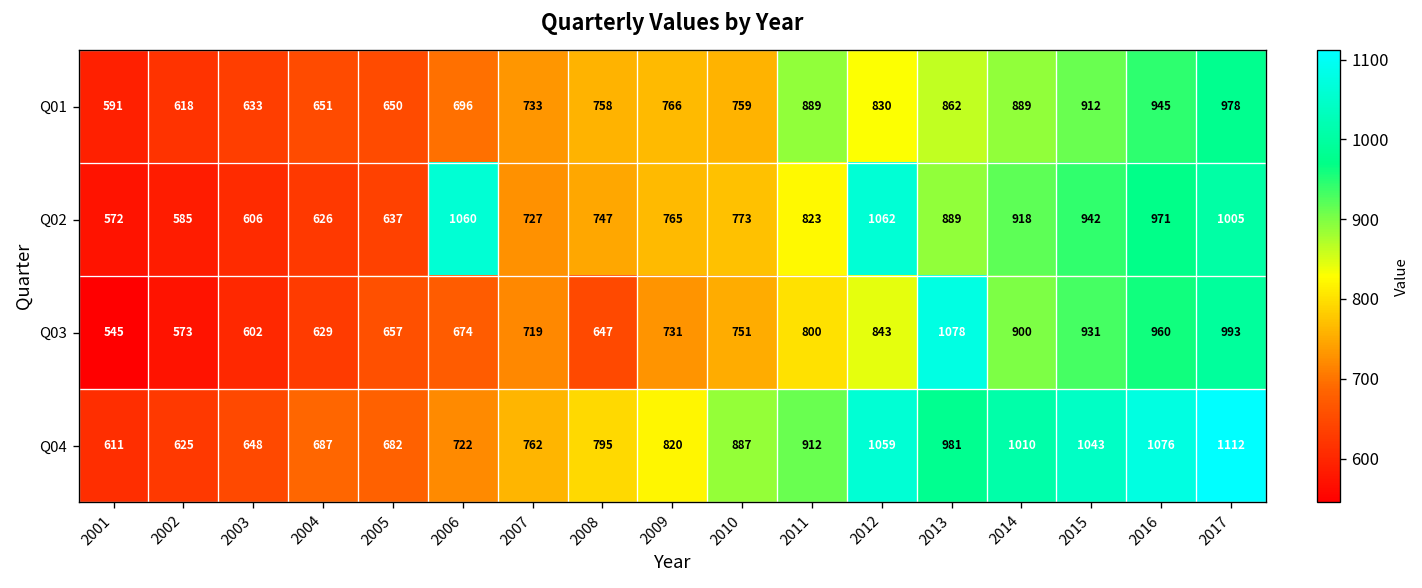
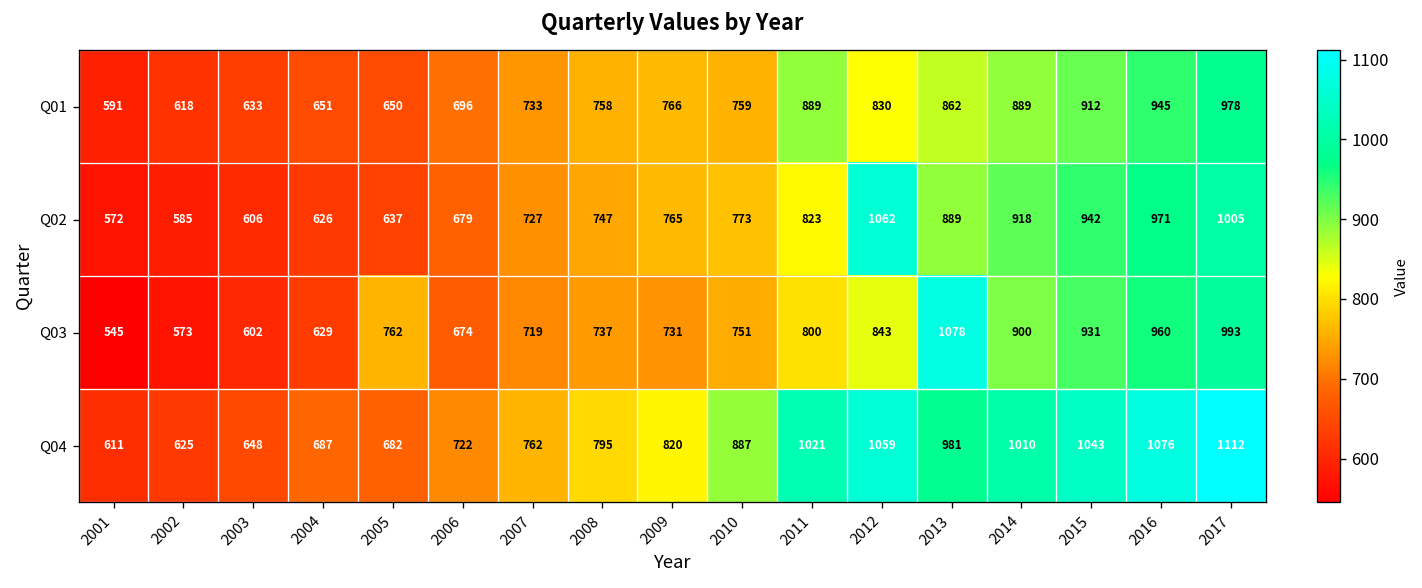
Q02, 2006: 1060 -> 679
Q03, 2005: 657 -> 762
Q03, 2008: 647 -> 737
Q04, 2011: 912 -> 1021
